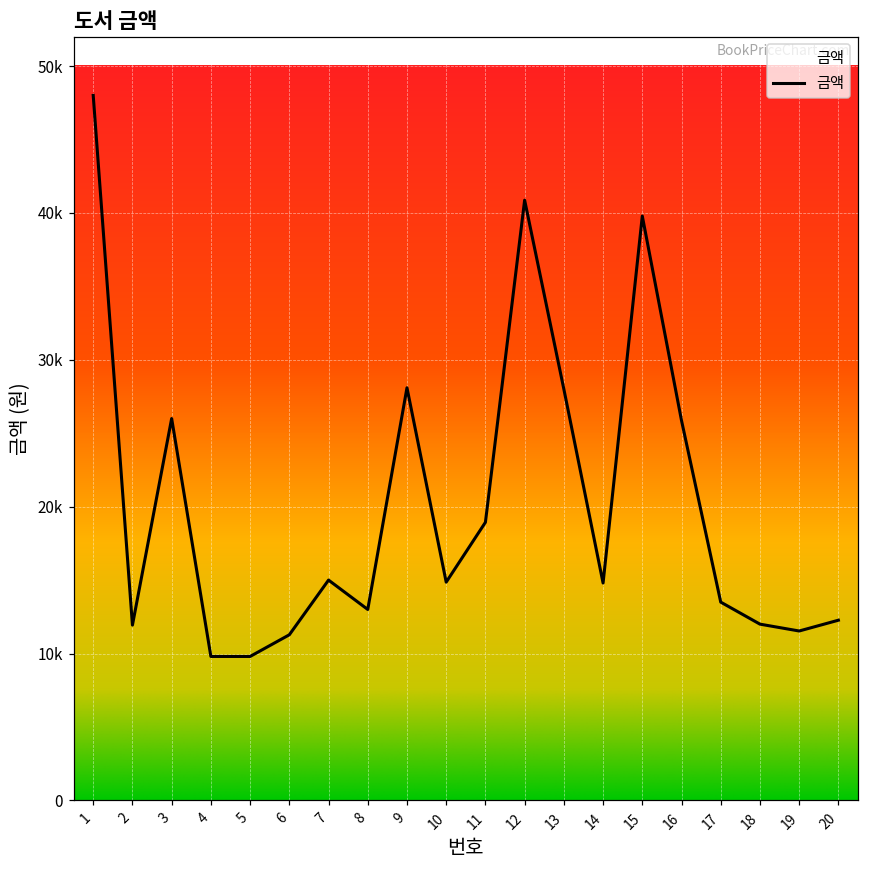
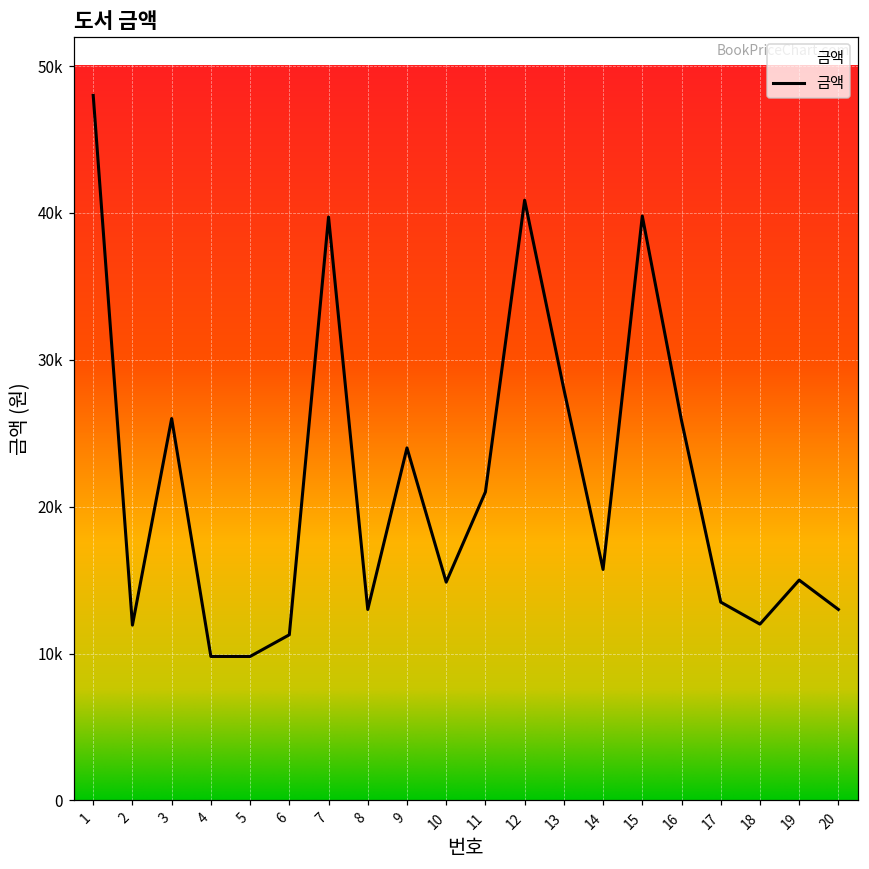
7: 15000 -> 39700
9: 28100 -> 24000
11: 18900 -> 21000
14: 14800 -> 15700
19: 11500 -> 15000
20: 12300 -> 13000
